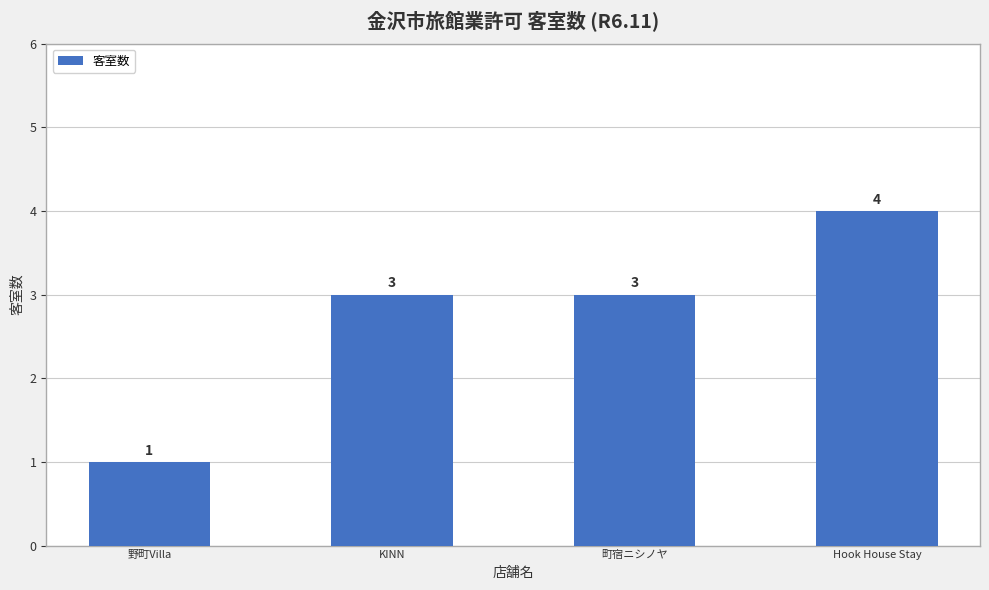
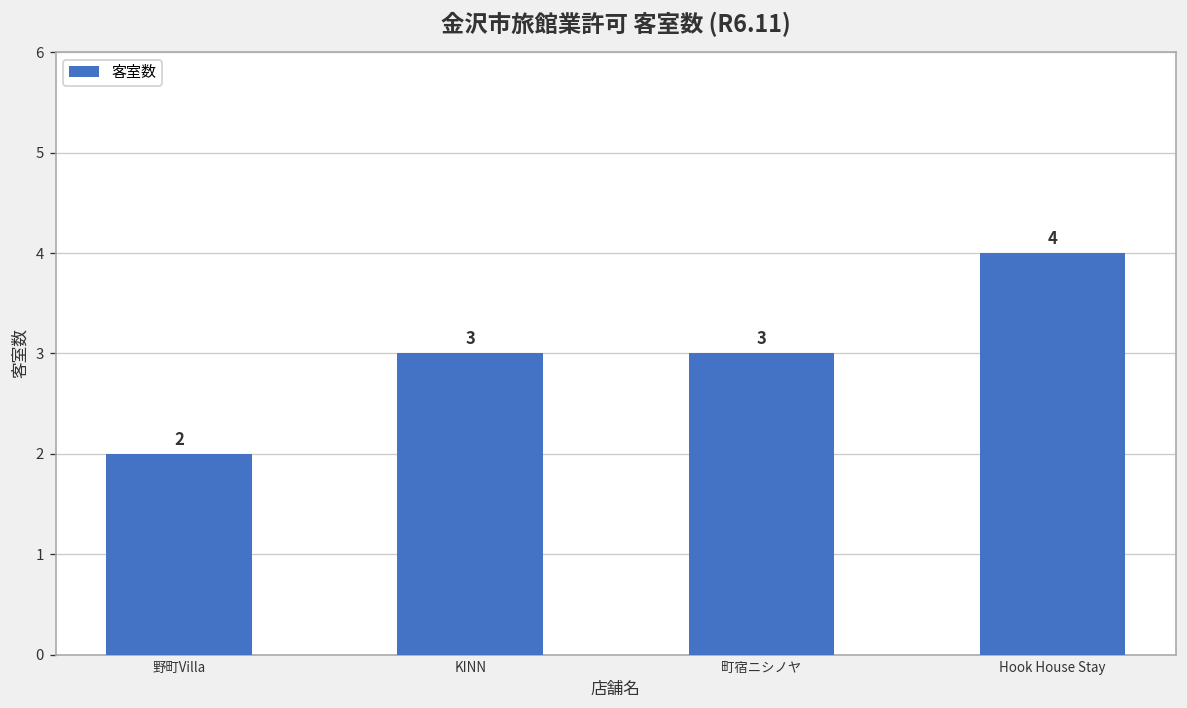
野町Villa: 1 -> 2
